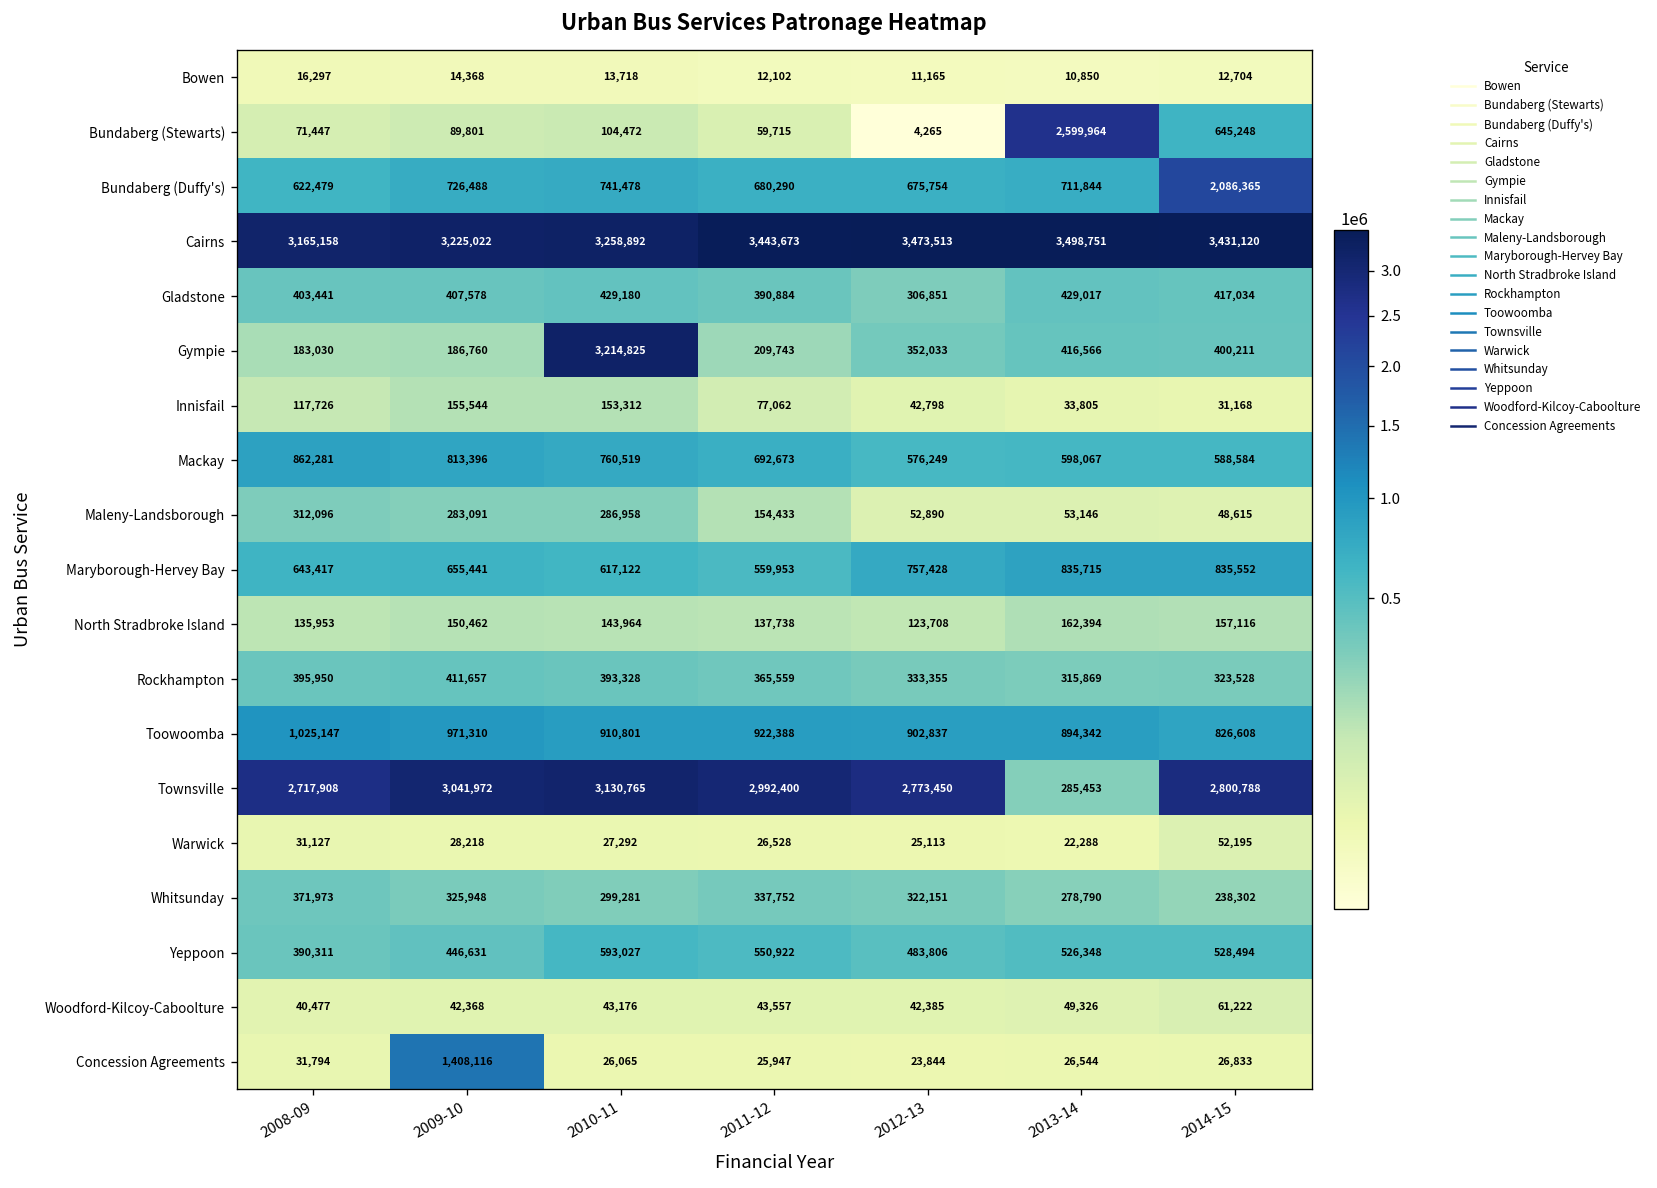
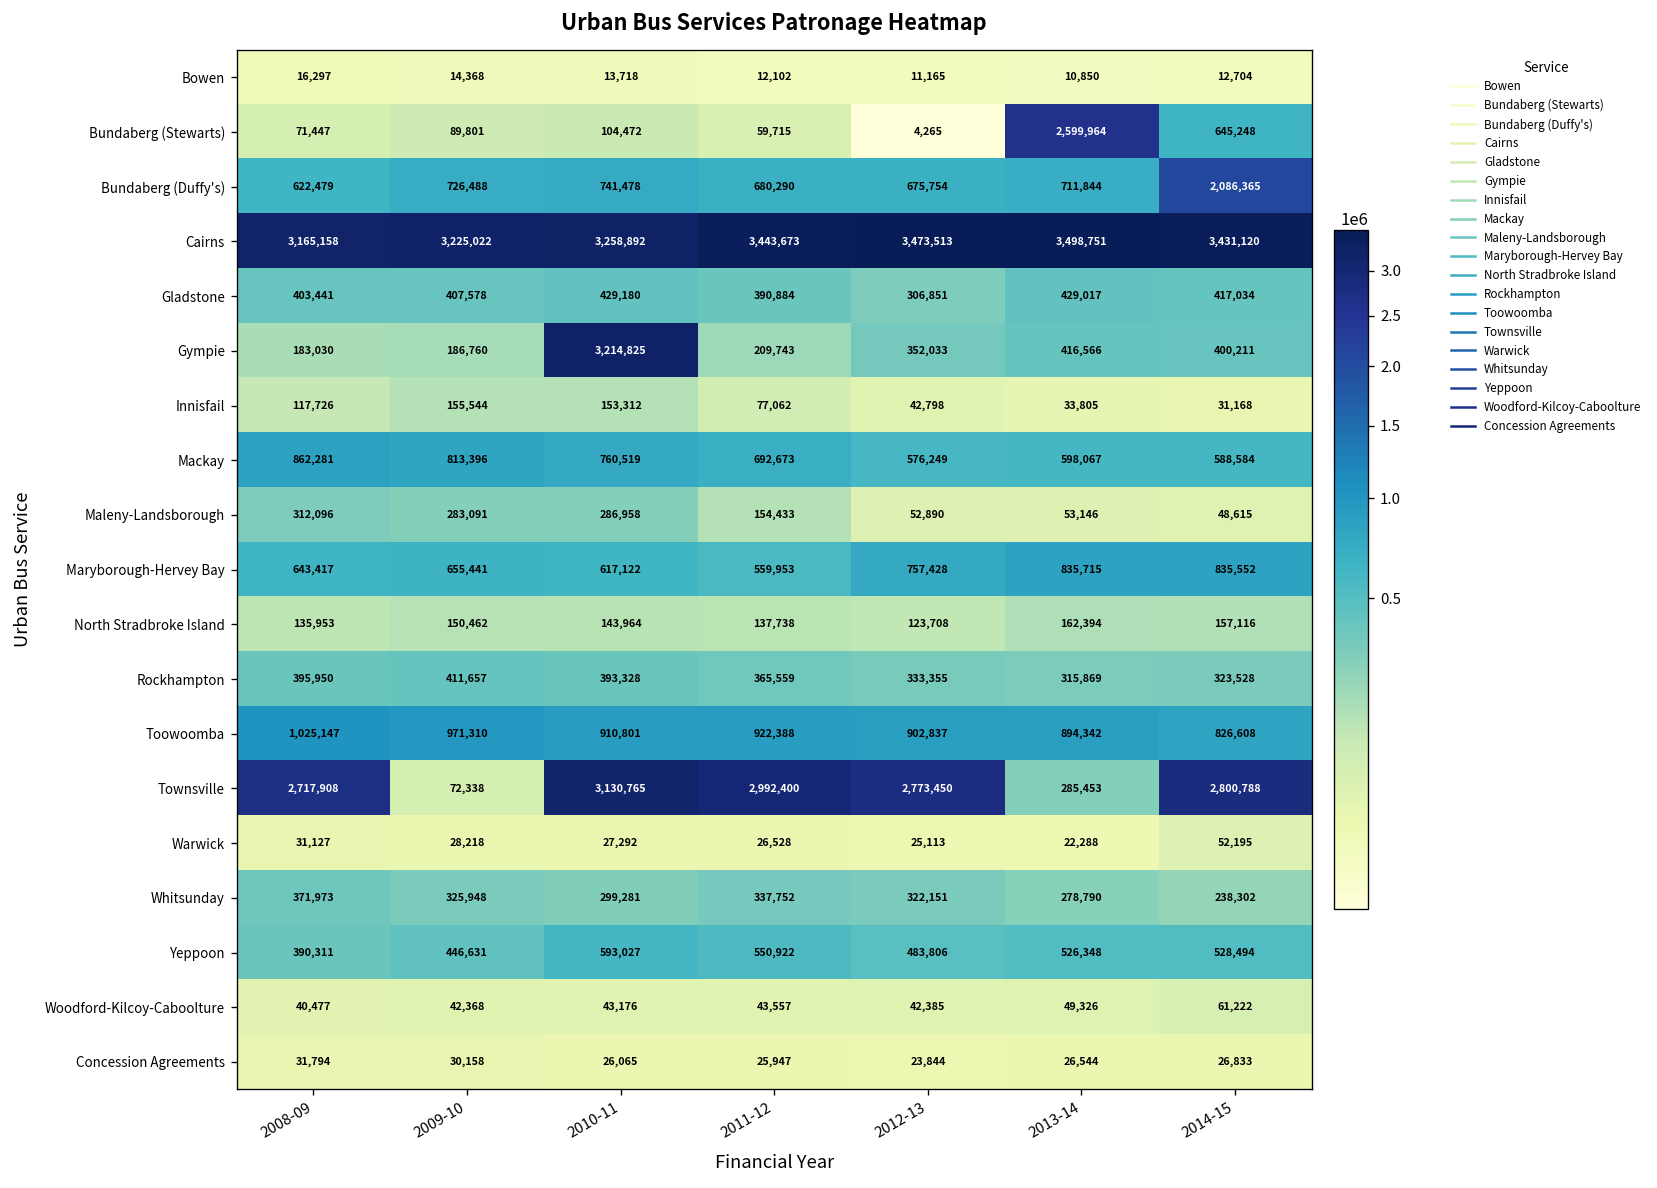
Townsville, 2009-10: 3,041,972 -> 72,338
Concession Agreements, 2009-10: 1,408,116 -> 30,158
